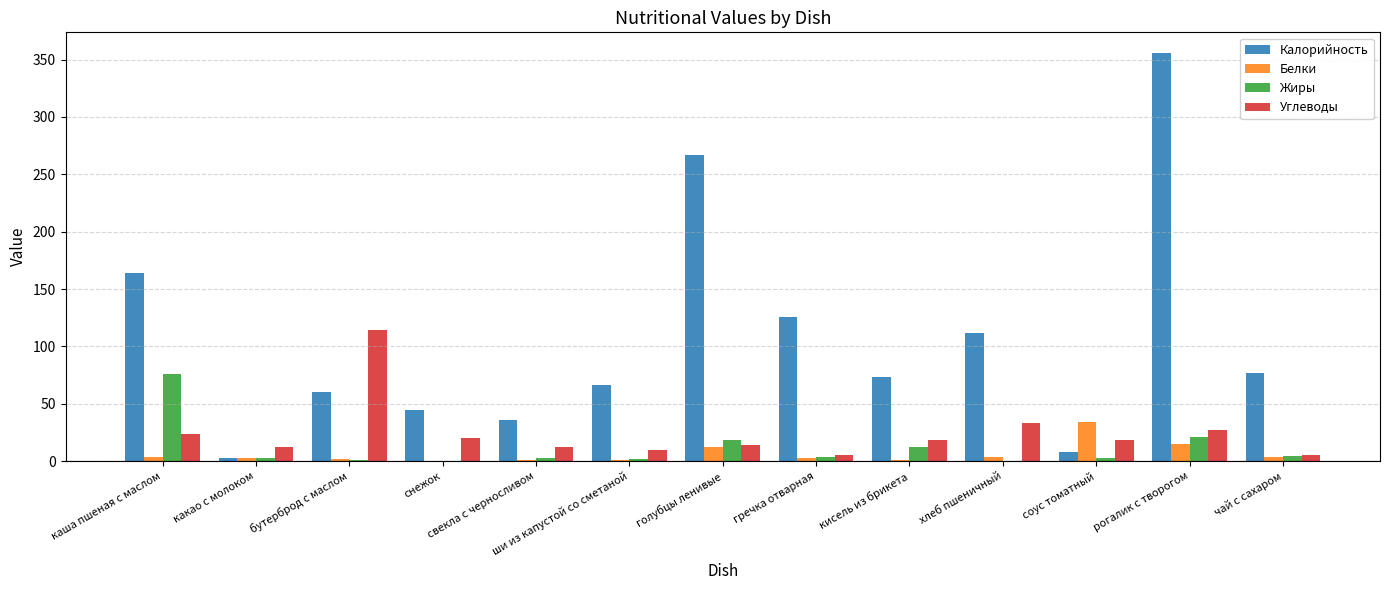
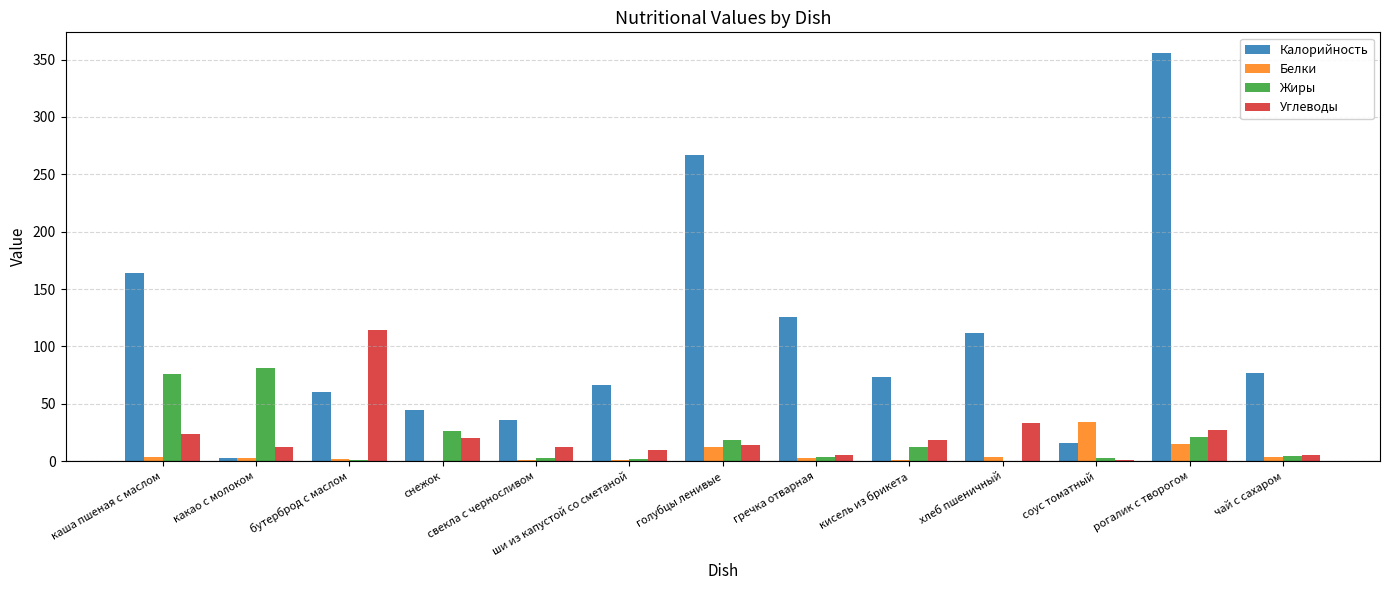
Жиры, какао с молоком: 3 -> 81
Жиры, снежок: 0 -> 26
Калорийность, соус томатный: 8 -> 16
Углеводы, соус томатный: 19 -> 1
